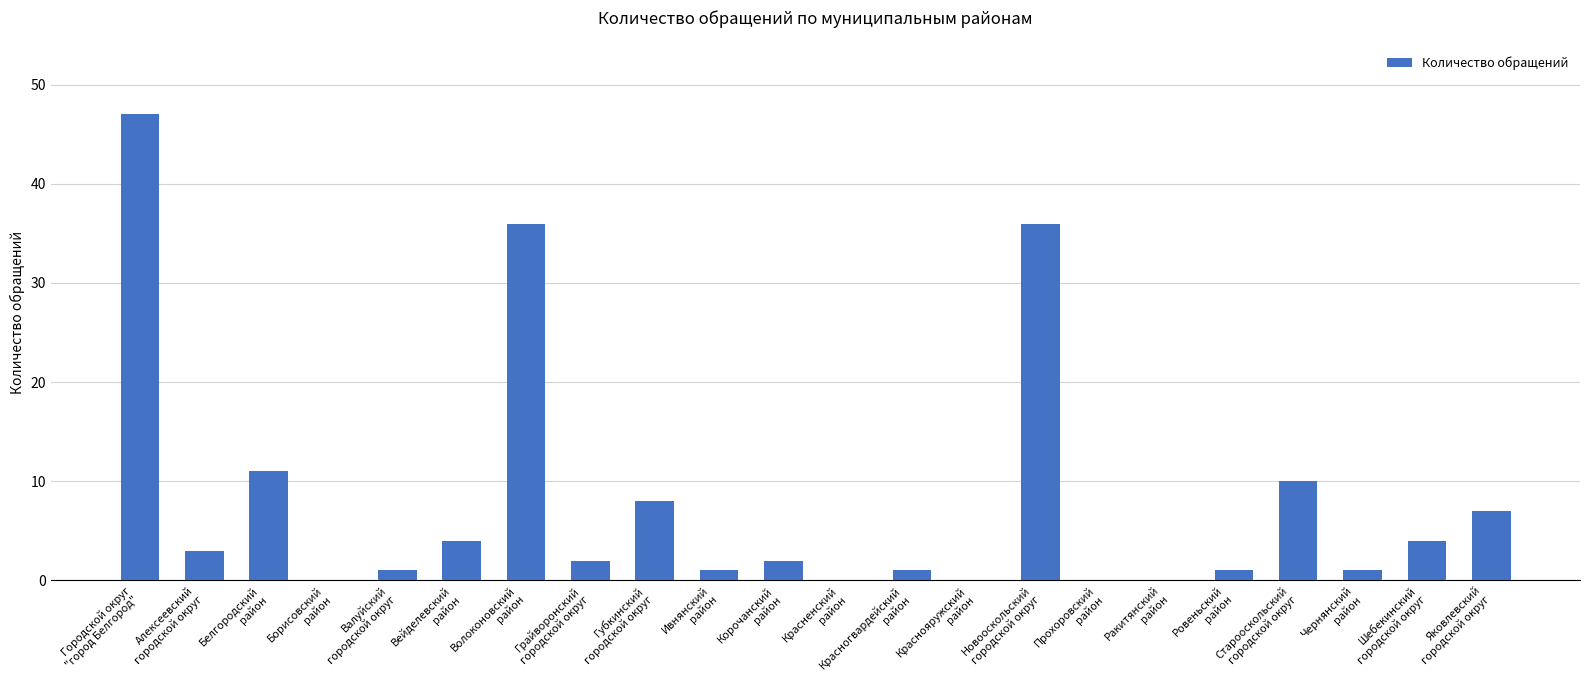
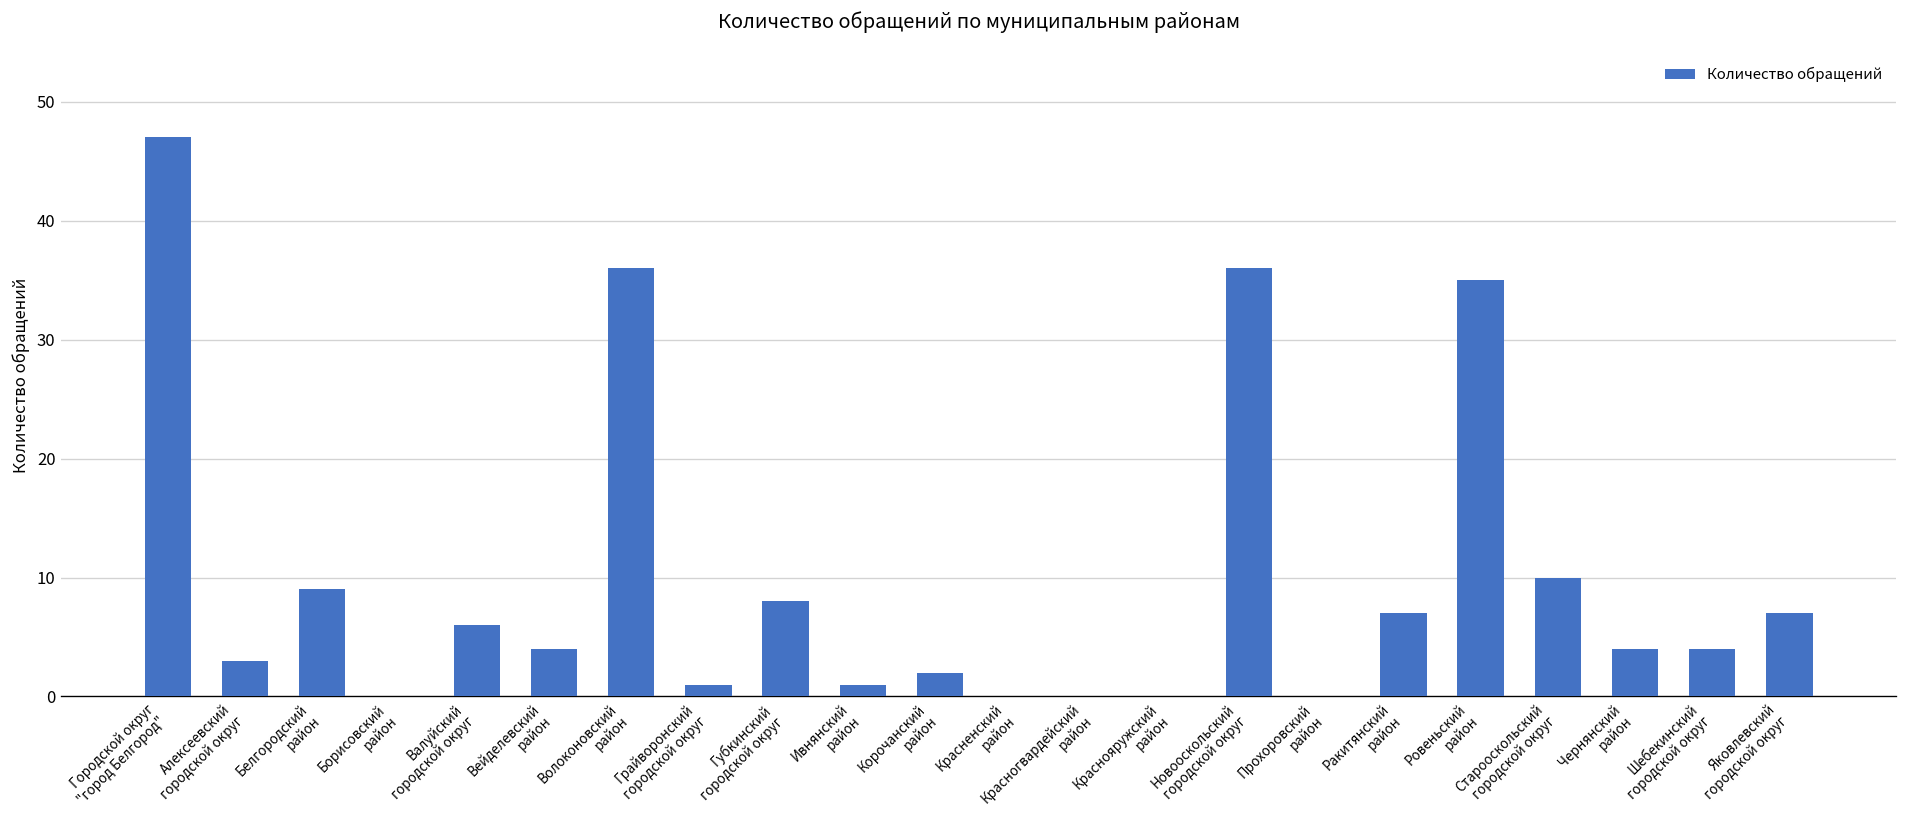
Белгородский район: 11 -> 9
Валуйский городской округ: 1 -> 6
Грайворонский городской округ: 2 -> 1
Красногвардейский район: 1 -> 0
Ракитянский район: 0 -> 7
Ровеньский район: 1 -> 35
Чернянский район: 1 -> 4
